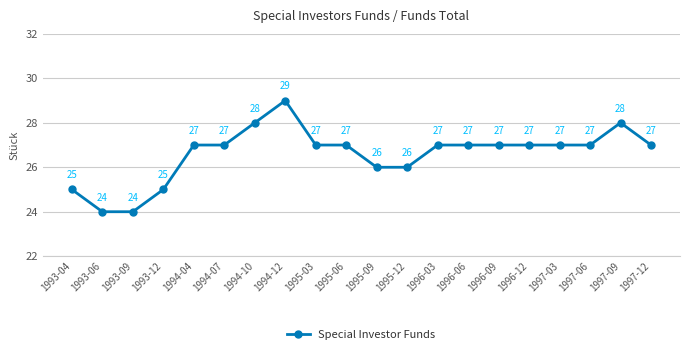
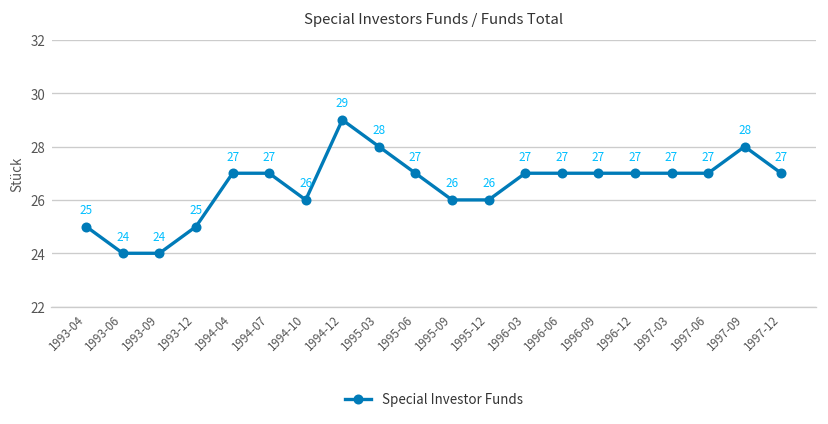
1994-10: 28 -> 26
1995-03: 27 -> 28
